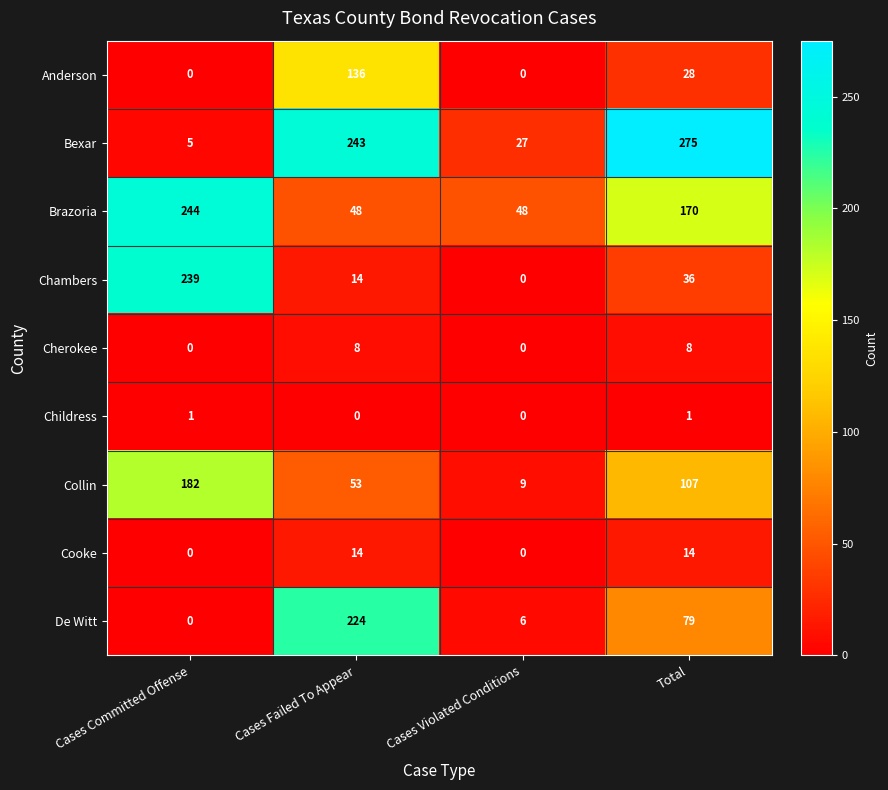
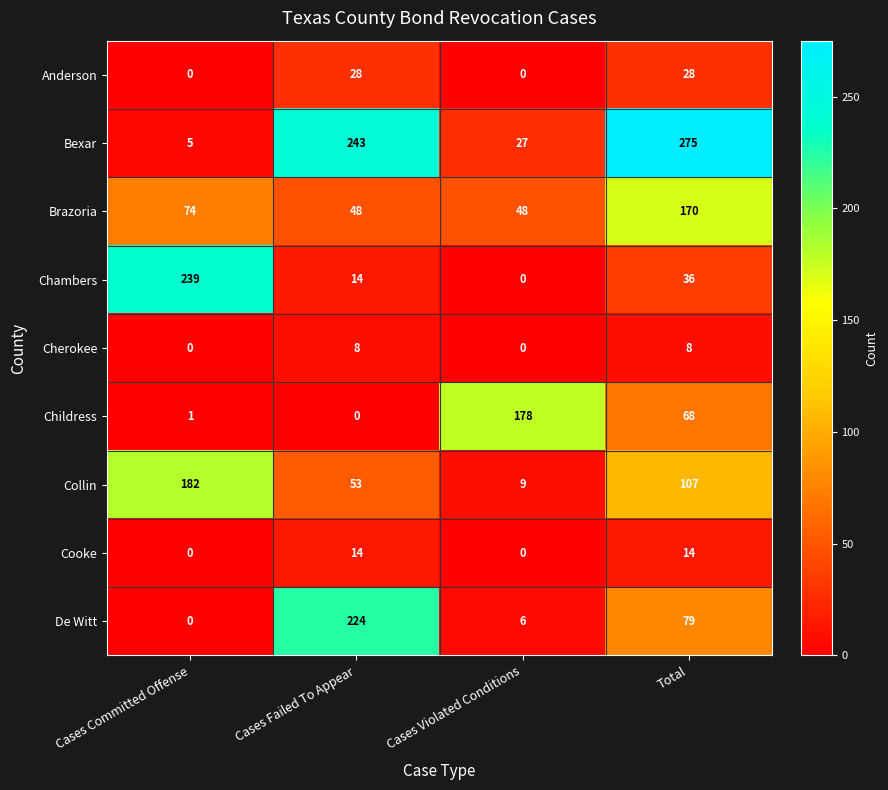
Anderson, Cases Failed To Appear: 136 -> 28
Brazoria, Cases Committed Offense: 244 -> 74
Childress, Cases Violated Conditions: 0 -> 178
Childress, Total: 1 -> 68
